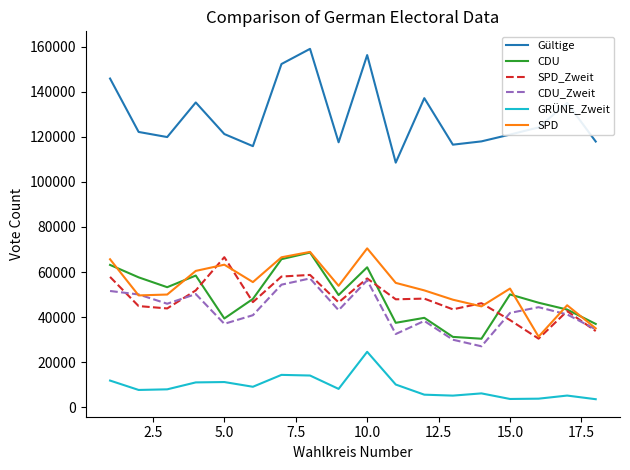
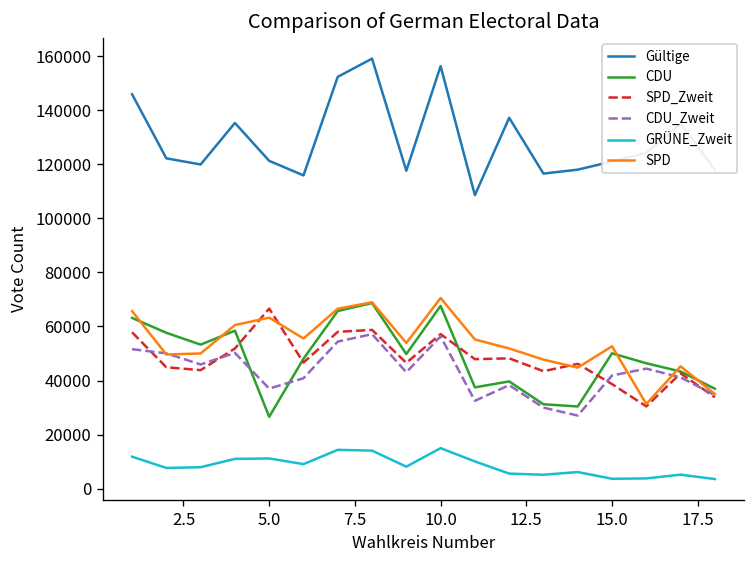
CDU, 5.0: 39000 -> 27000
CDU, 10.0: 62000 -> 68000
GRÜNE_Zweit, 10.0: 25000 -> 15000
